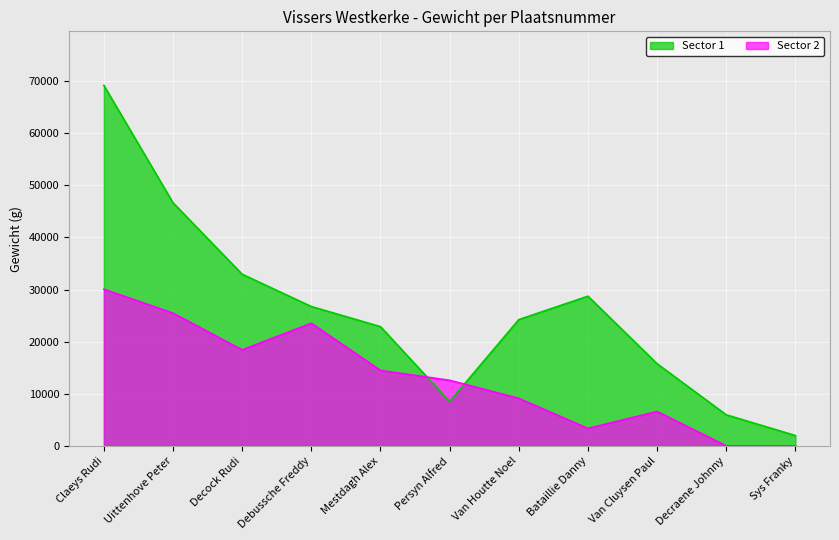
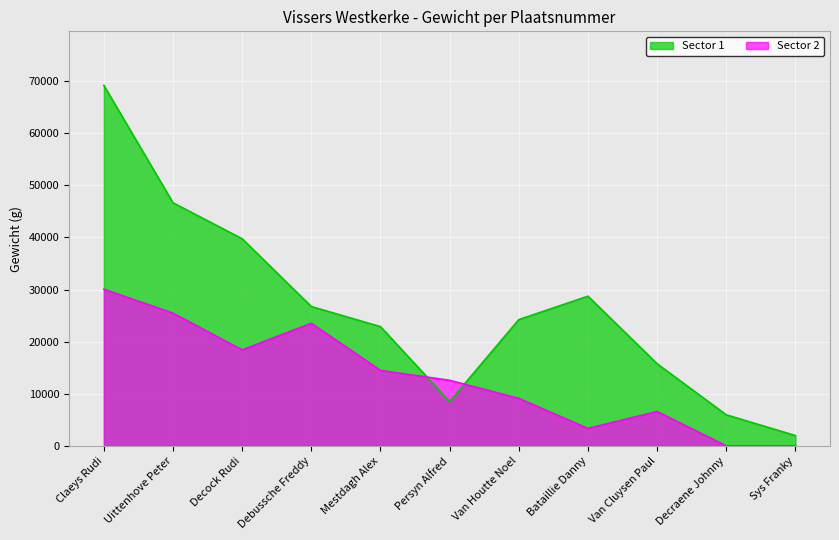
Sector 1, Decock Rudi: 33000 -> 40000
